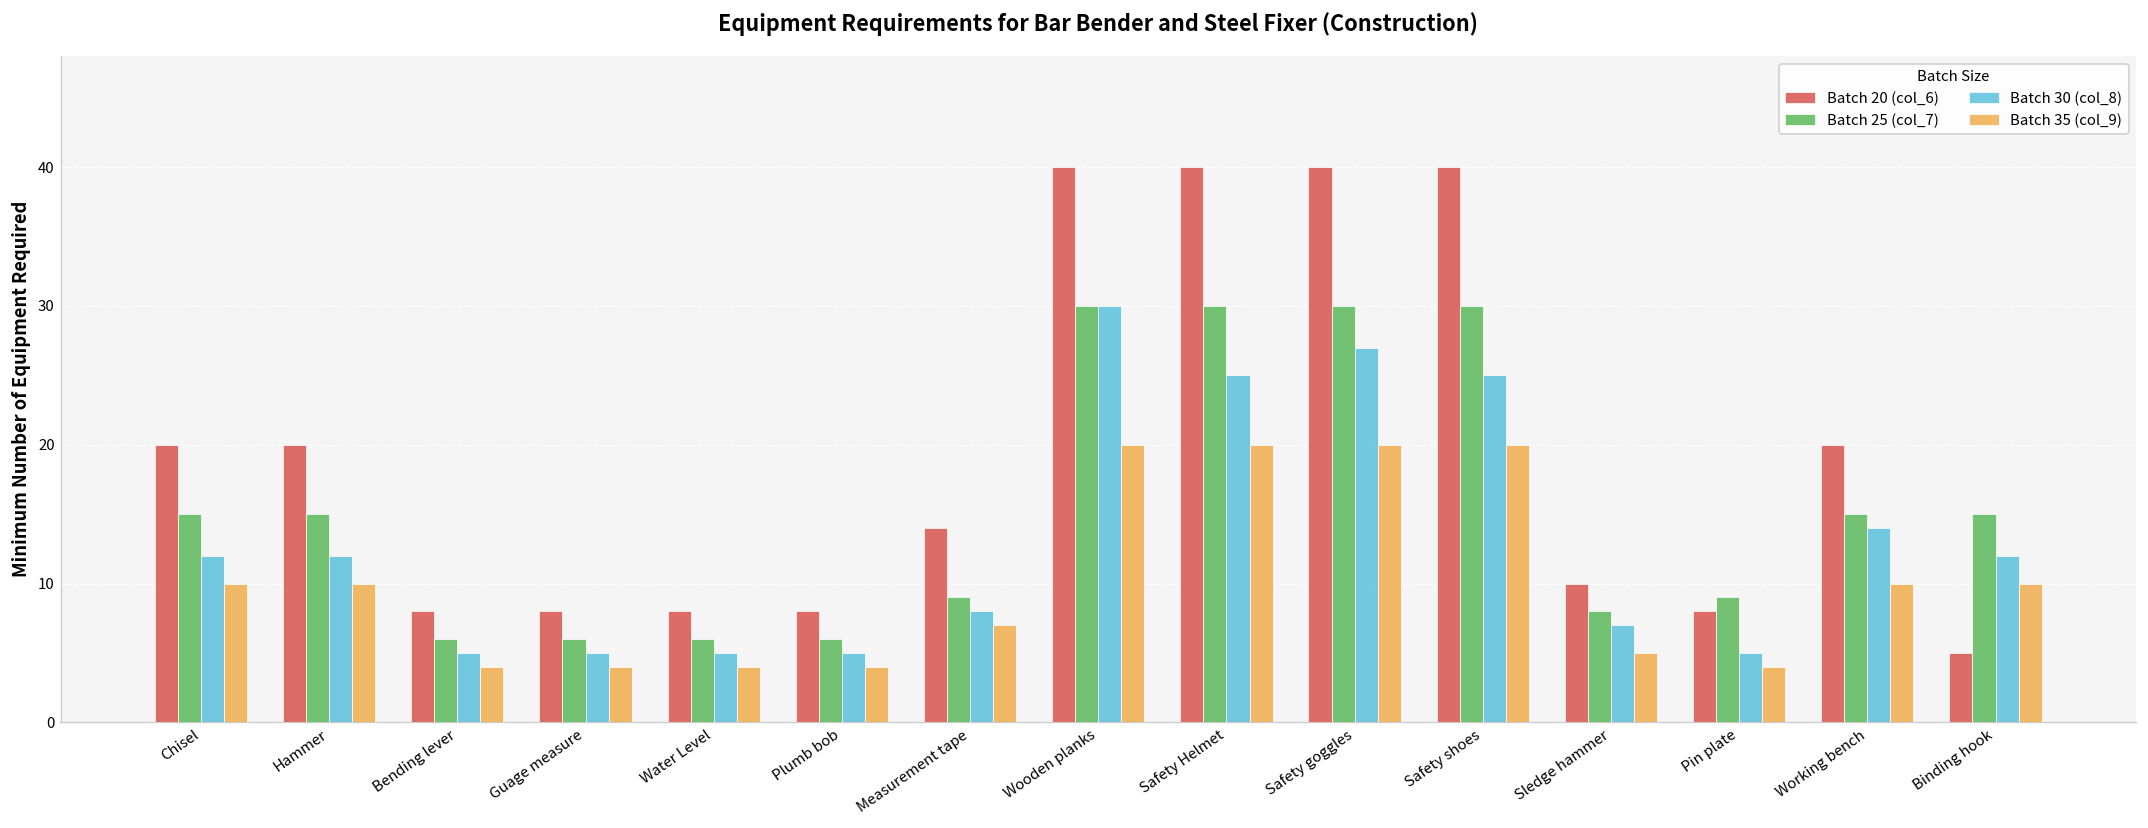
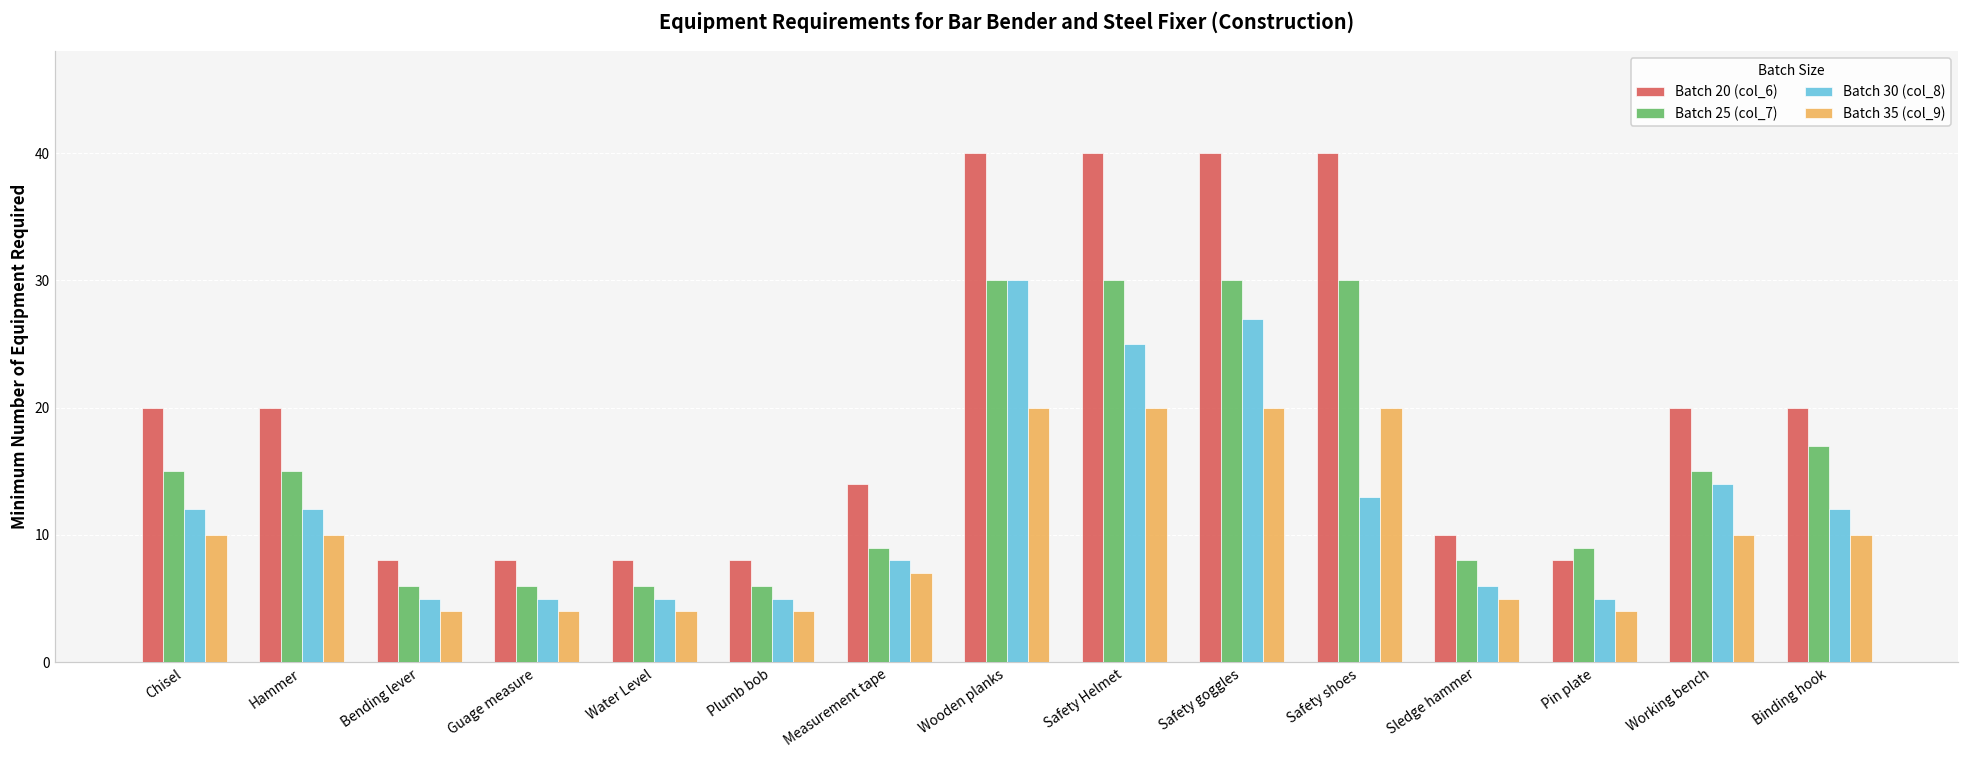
Batch 30 (col_8), Safety shoes: 25 -> 13
Batch 30 (col_8), Sledge hammer: 7 -> 6
Batch 20 (col_6), Binding hook: 5 -> 20
Batch 25 (col_7), Binding hook: 15 -> 17
